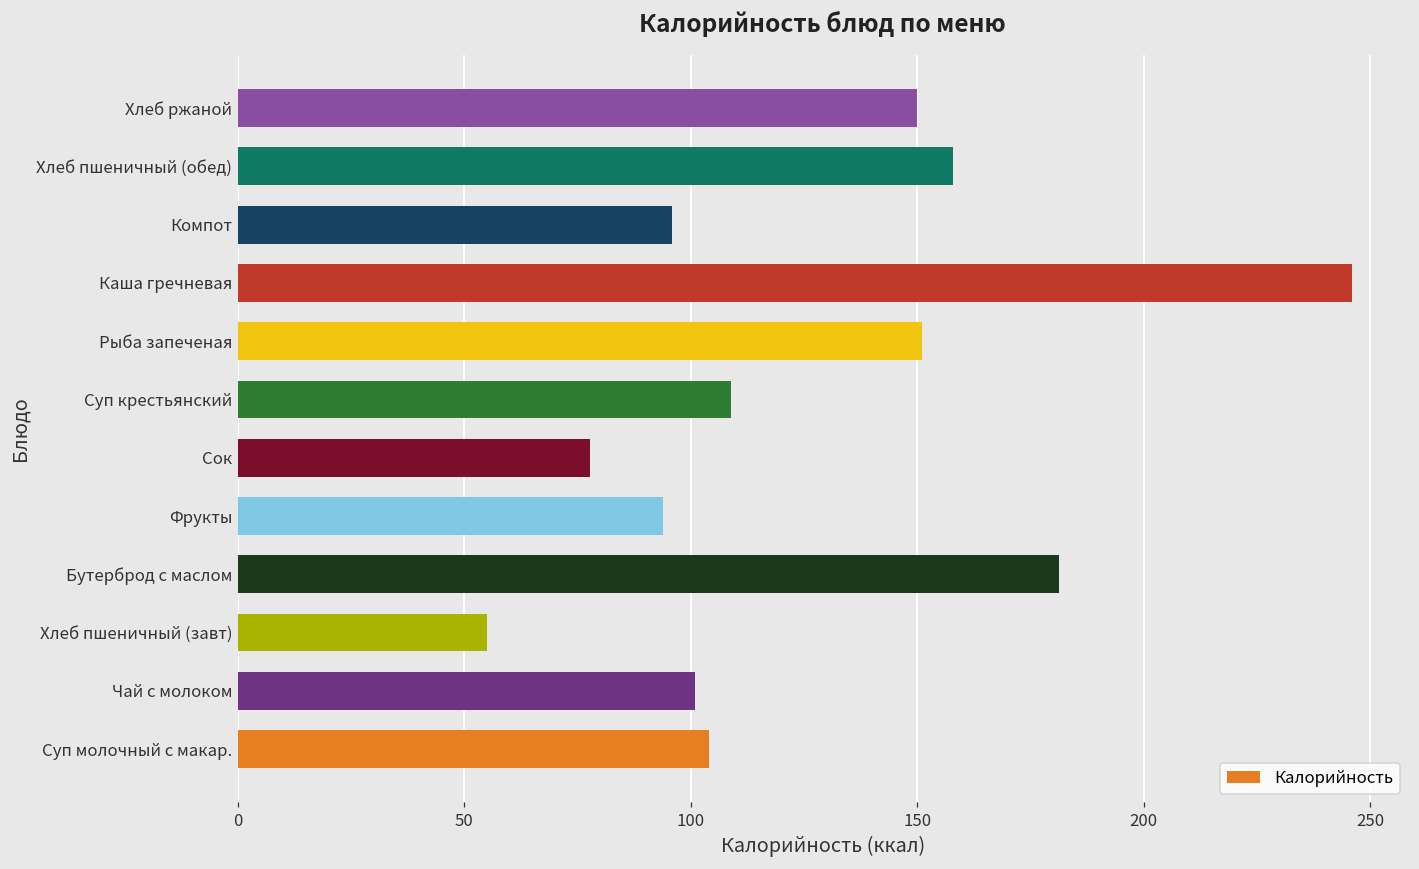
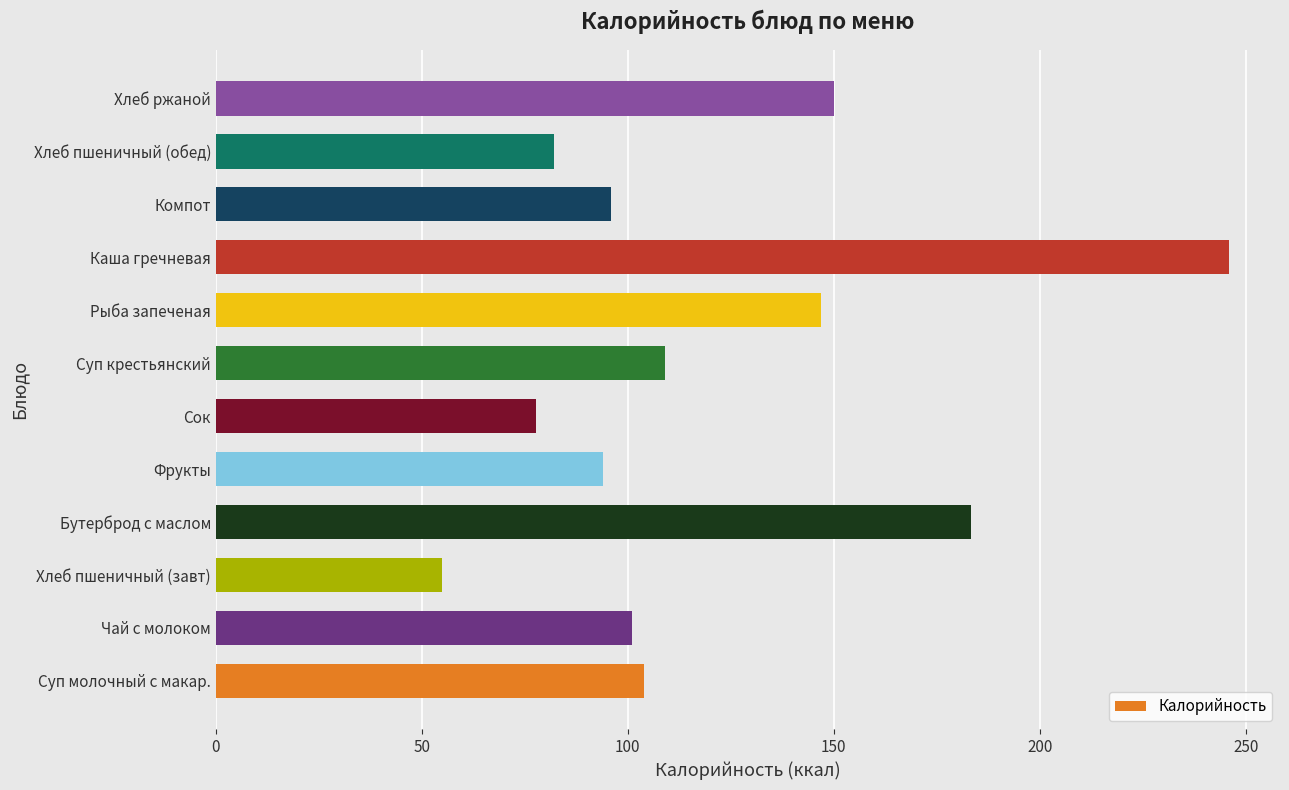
Хлеб пшеничный (обед): 158 -> 82
Рыба запеченая: 151 -> 147
Бутерброд с маслом: 181 -> 183
